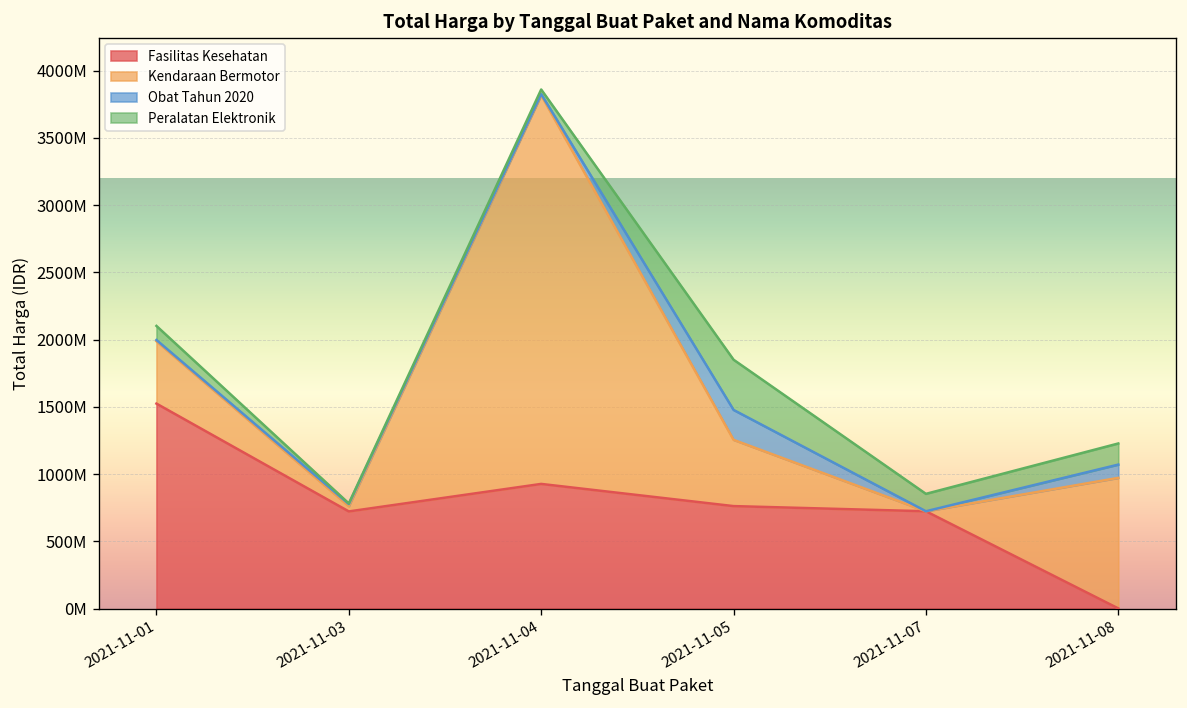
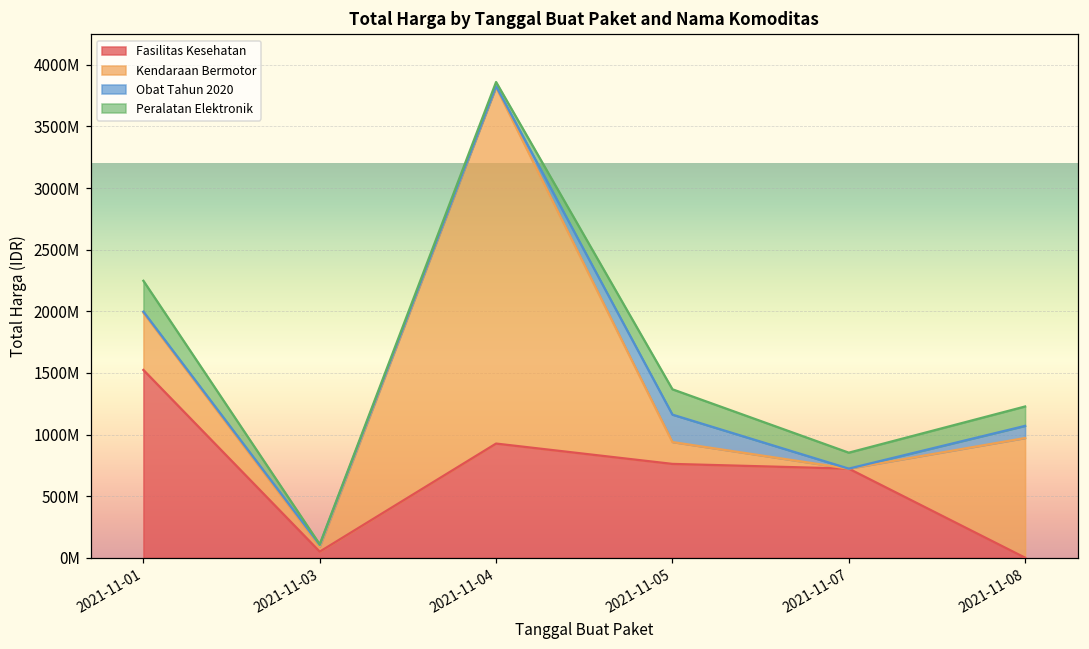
Peralatan Elektronik, 2021-11-01: 100000000 -> 250000000
Fasilitas Kesehatan, 2021-11-03: 720000000 -> 50000000
Kendaraan Bermotor, 2021-11-05: 490000000 -> 180000000
Peralatan Elektronik, 2021-11-05: 370000000 -> 210000000
